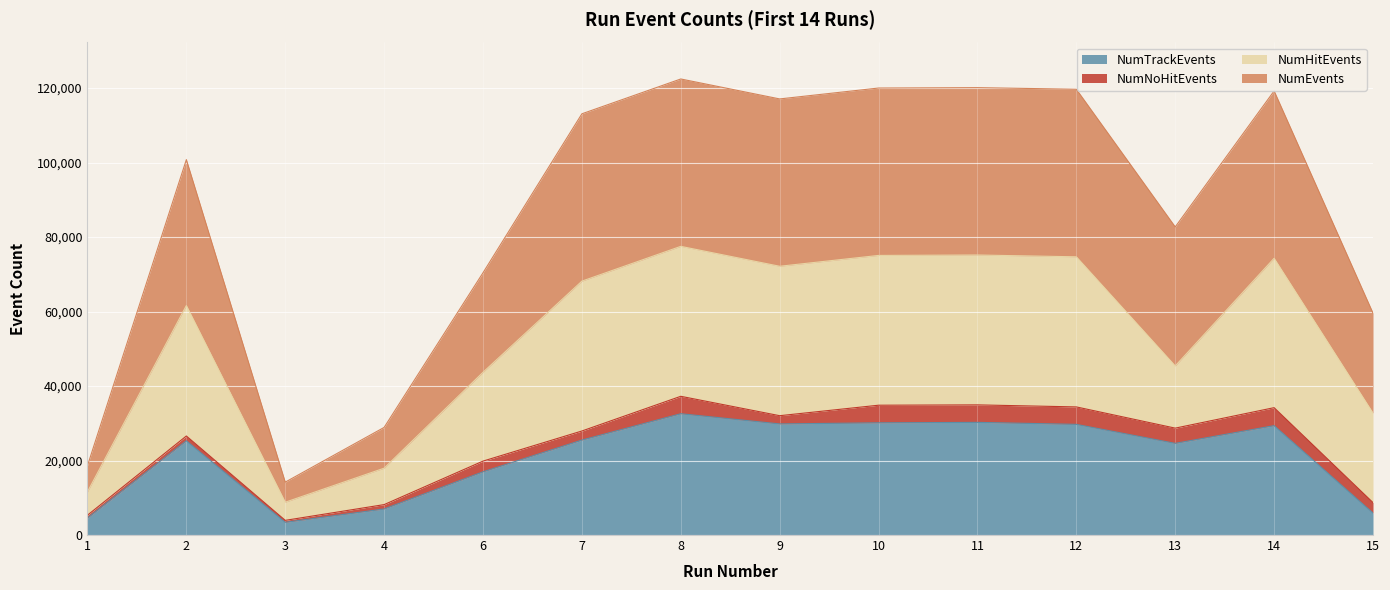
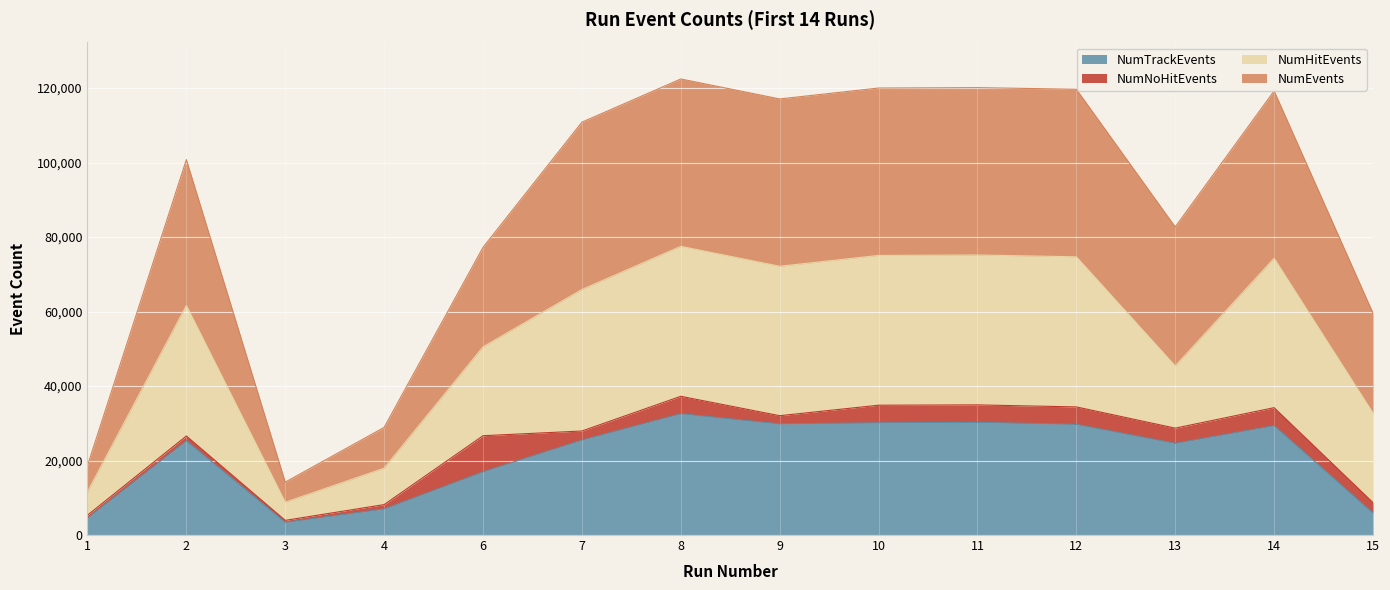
NumNoHitEvents, 6: 3,000 -> 10,000
NumHitEvents, 7: 40,000 -> 38,000
